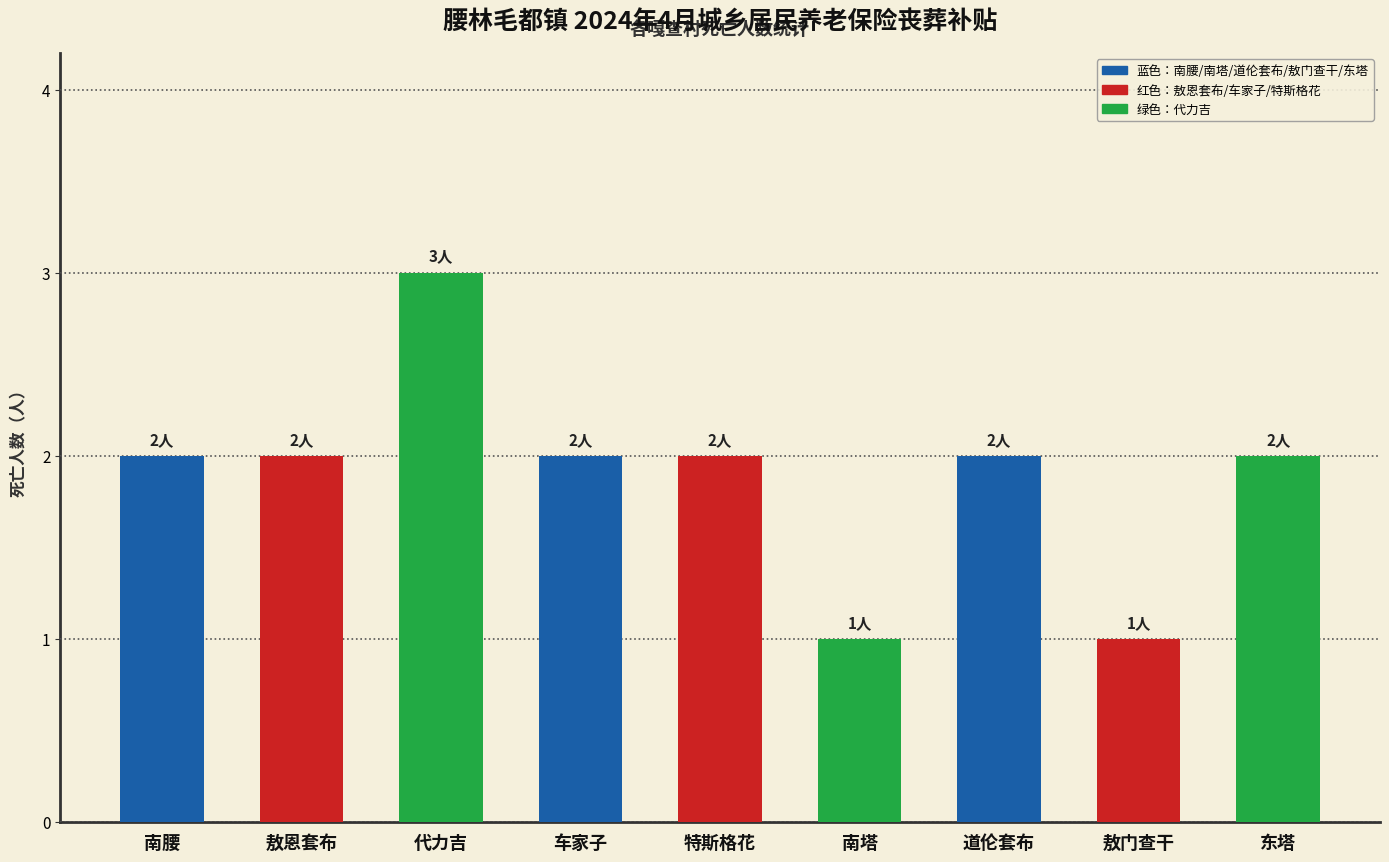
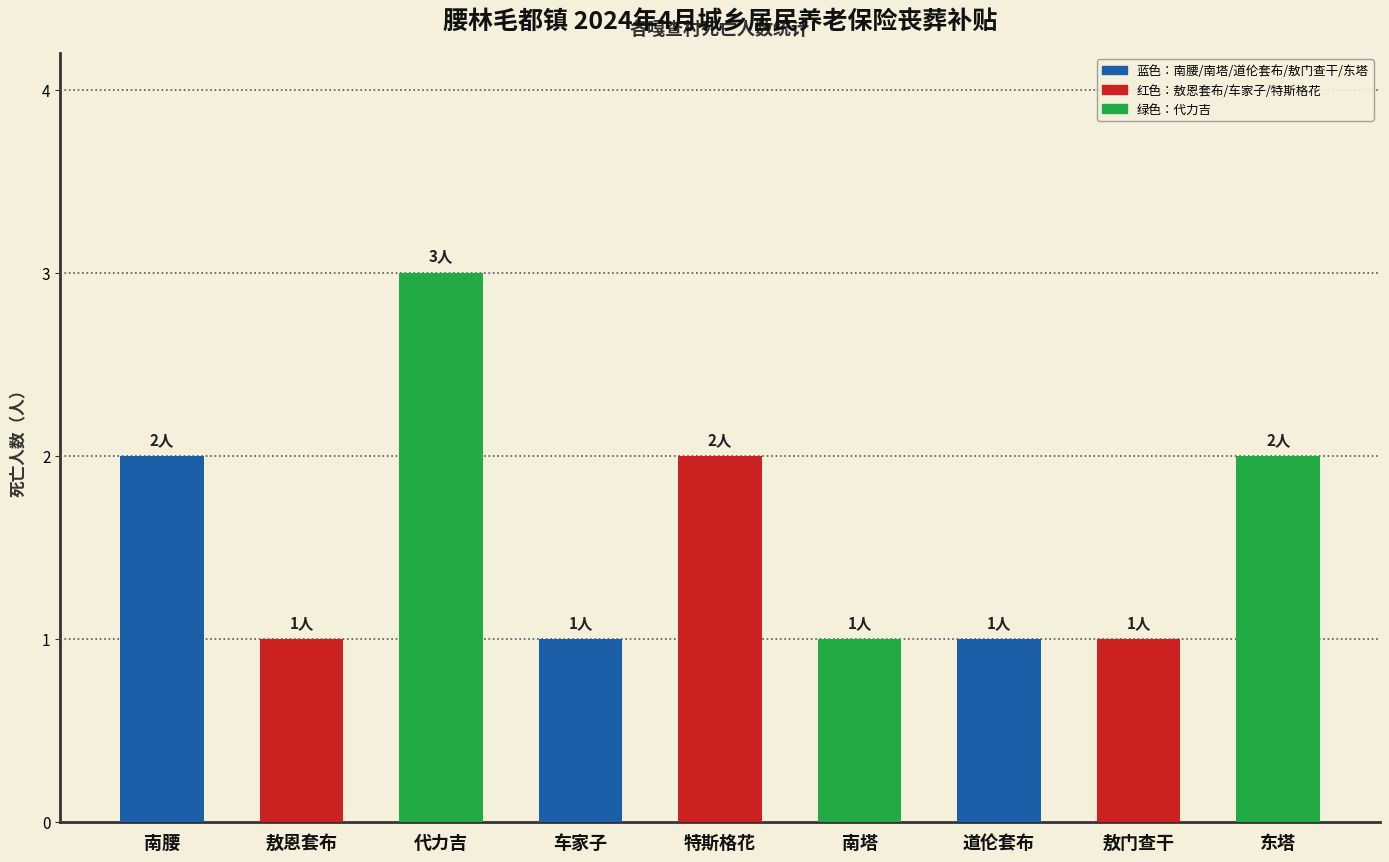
敖恩套布: 2人 -> 1人
车家子: 2人 -> 1人
道伦套布: 2人 -> 1人
